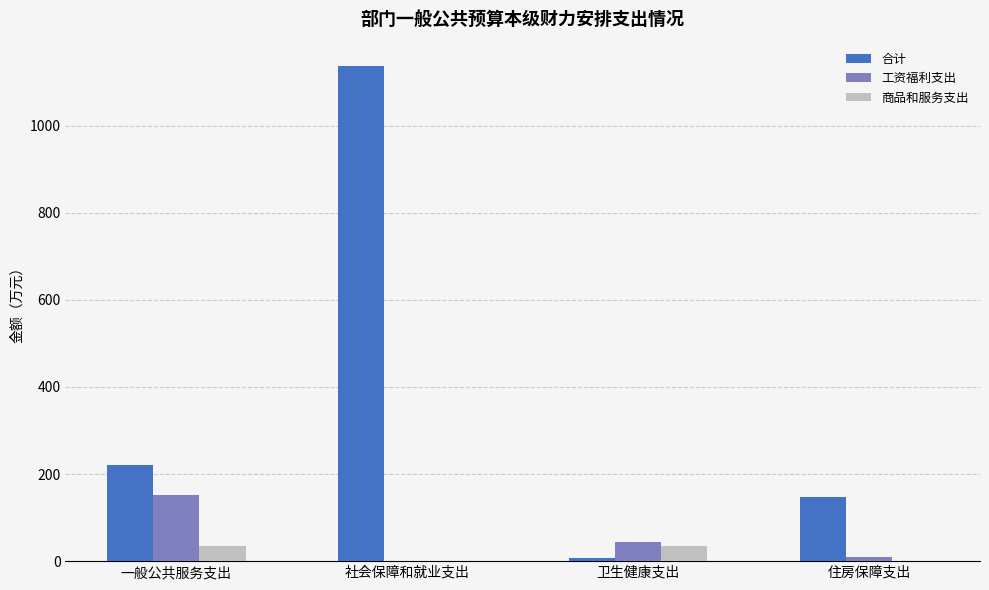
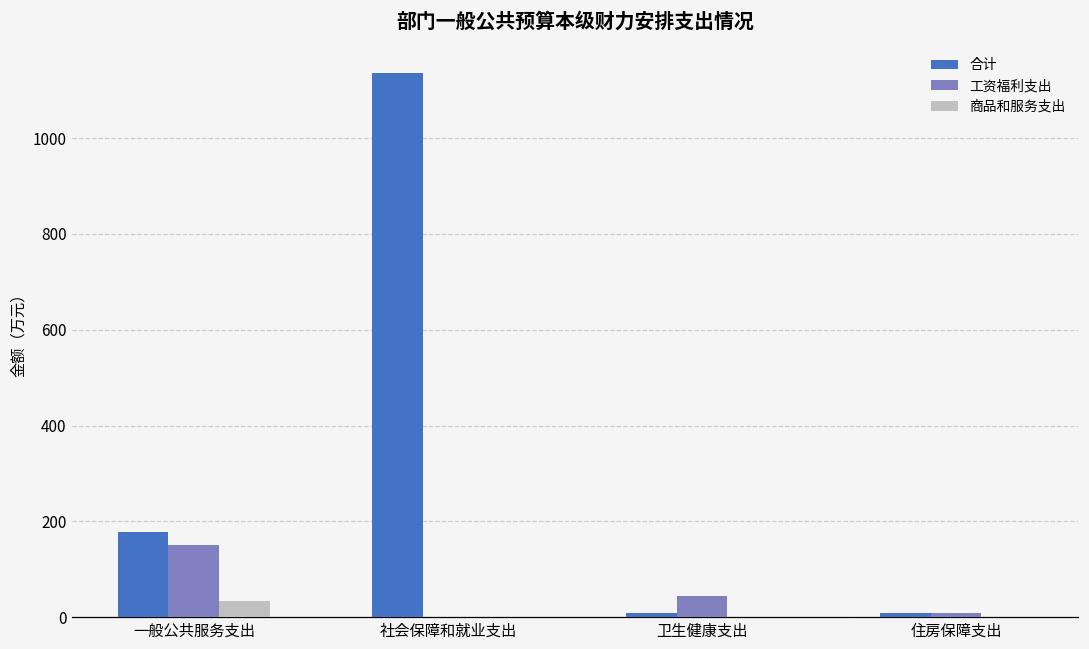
合计, 一般公共服务支出: 220 -> 180
商品和服务支出, 卫生健康支出: 40 -> 0
合计, 住房保障支出: 150 -> 10
